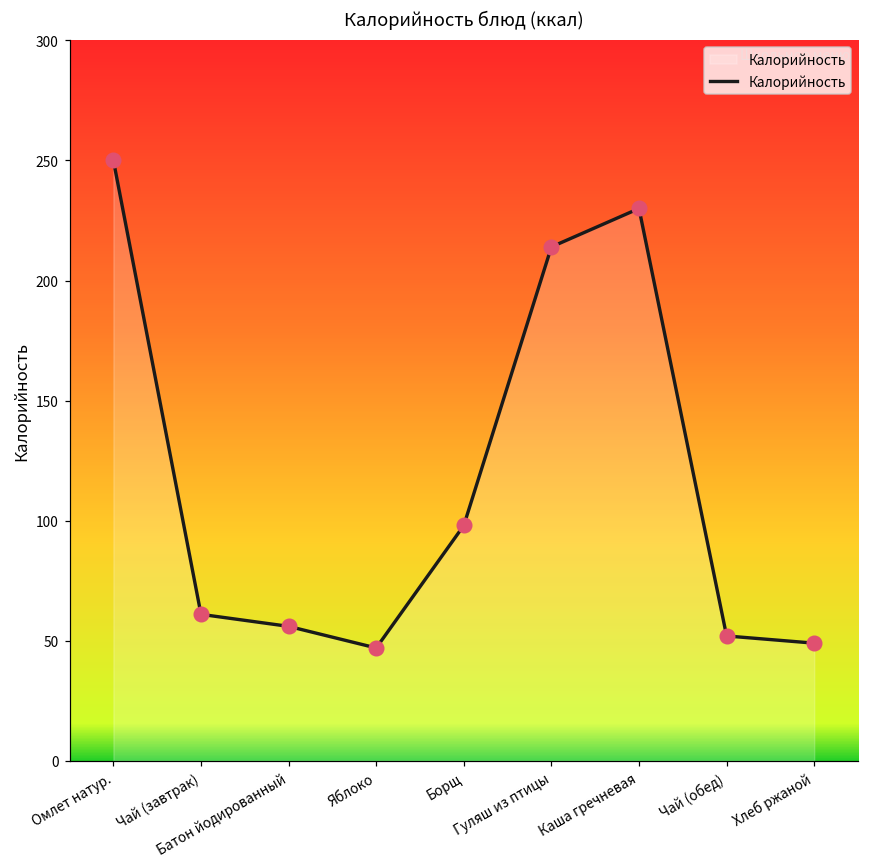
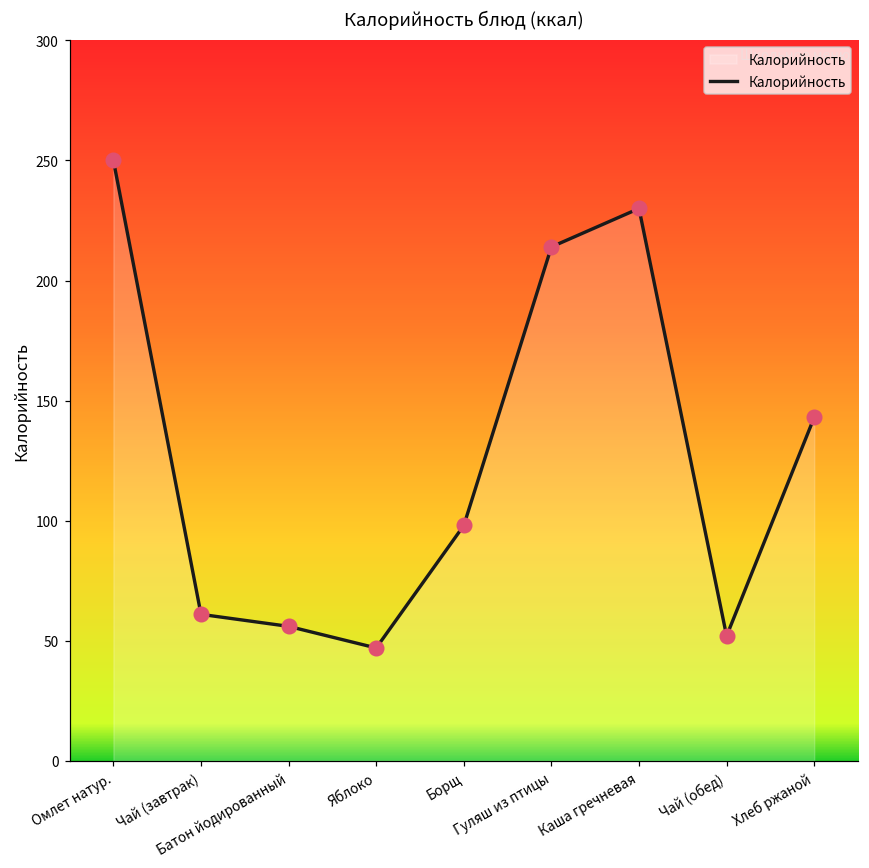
Хлеб ржаной: 49 -> 143
